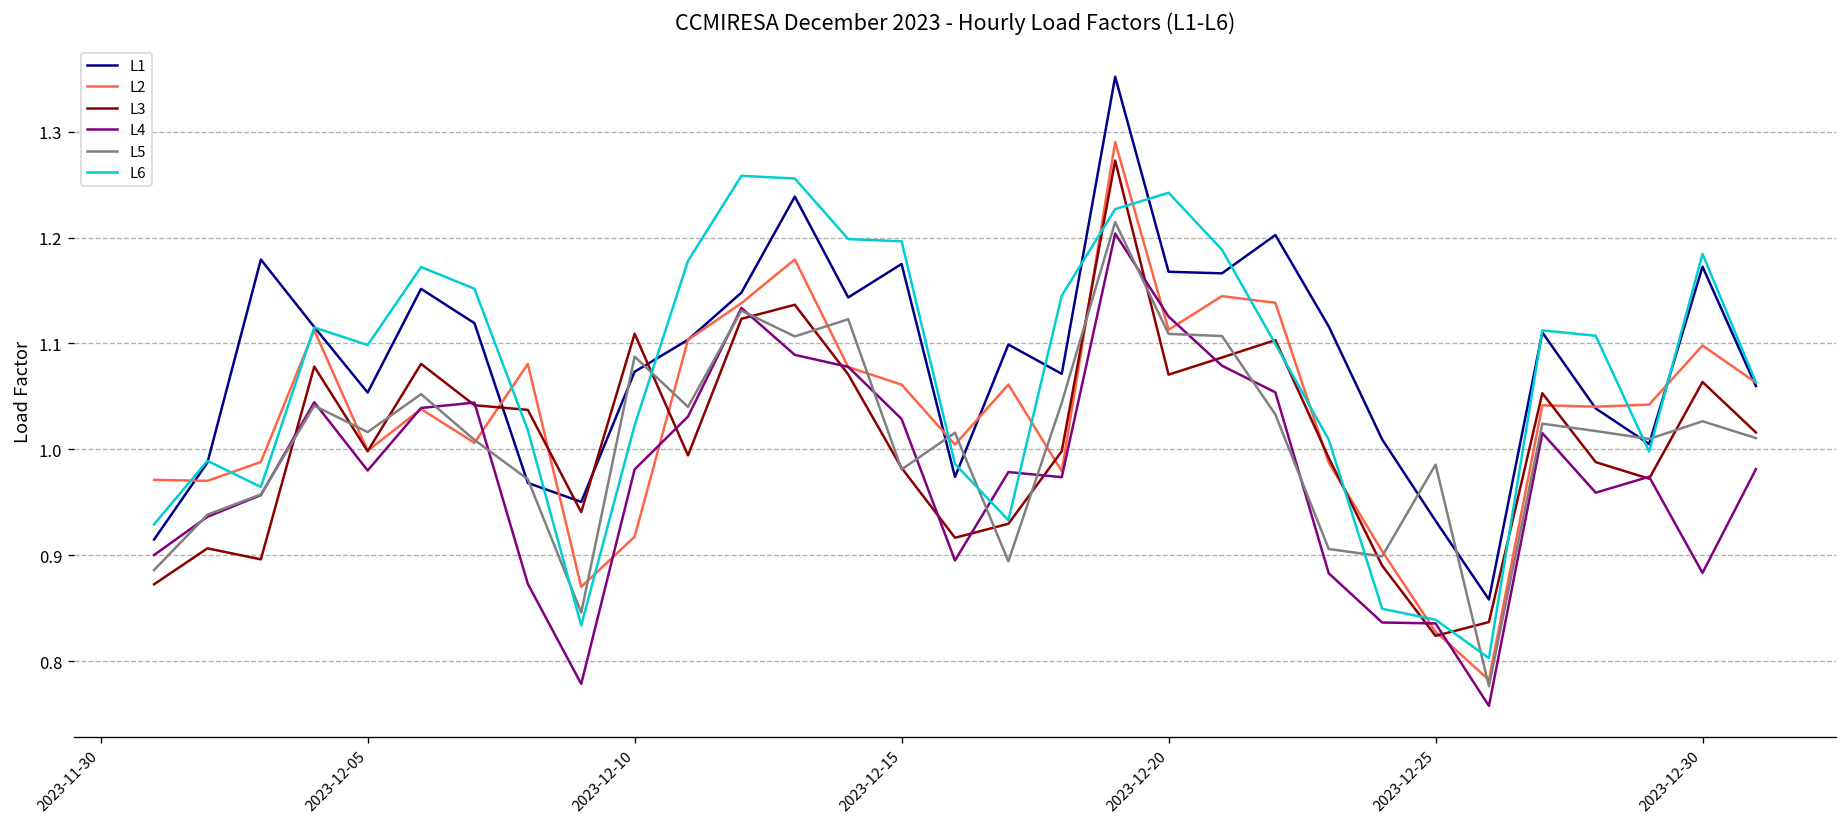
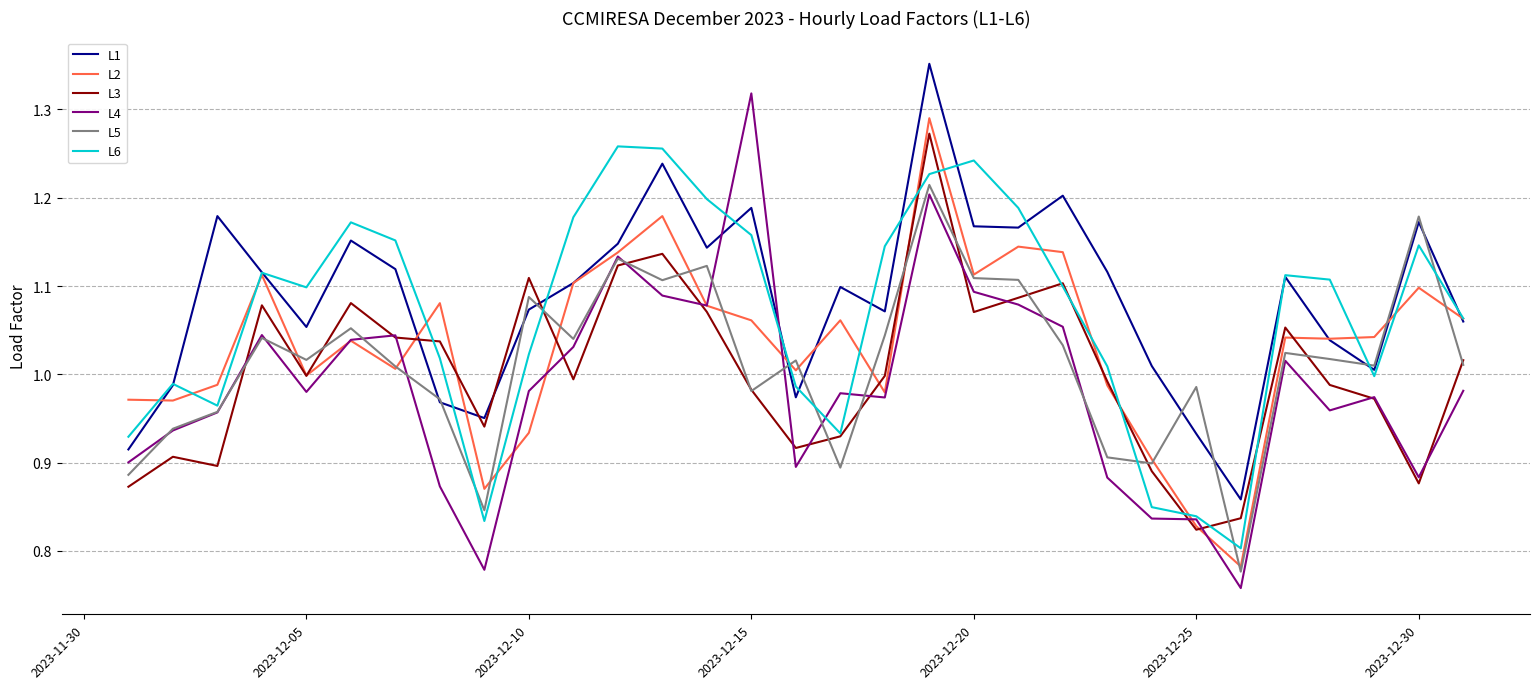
L2, 2023-12-10: 0.92 -> 0.93
L1, 2023-12-15: 1.18 -> 1.19
L4, 2023-12-15: 1.03 -> 1.32
L6, 2023-12-15: 1.20 -> 1.16
L4, 2023-12-20: 1.13 -> 1.09
L3, 2023-12-30: 1.06 -> 0.88
L5, 2023-12-30: 1.03 -> 1.18
L6, 2023-12-30: 1.18 -> 1.15
